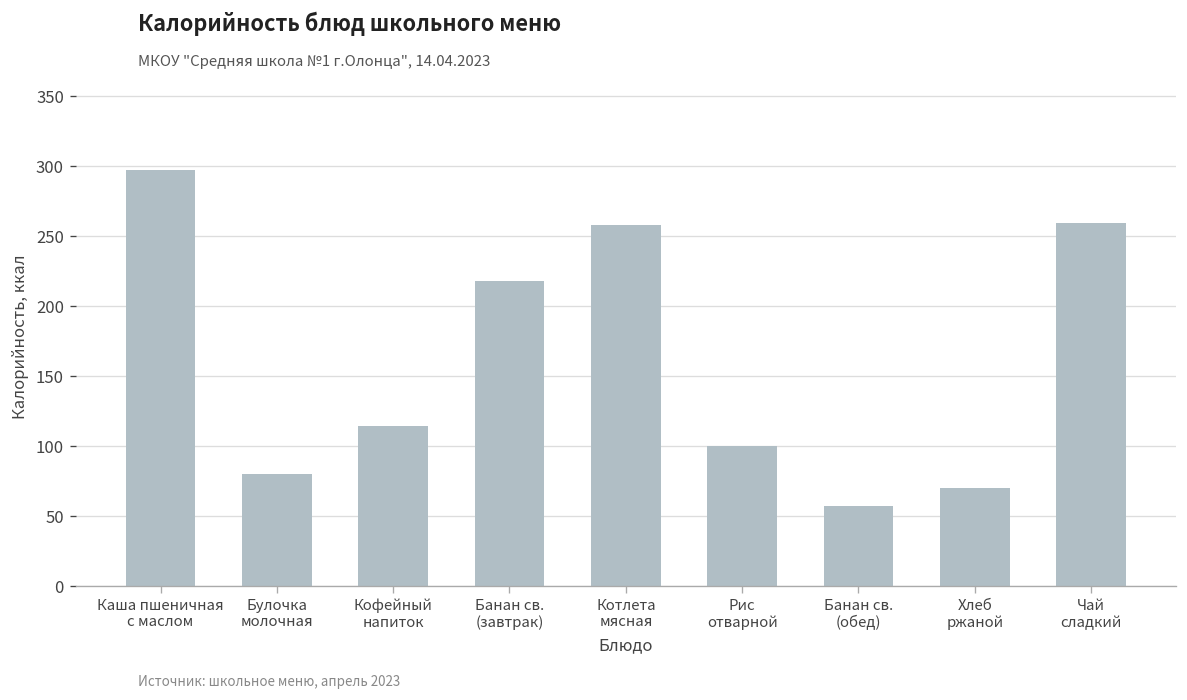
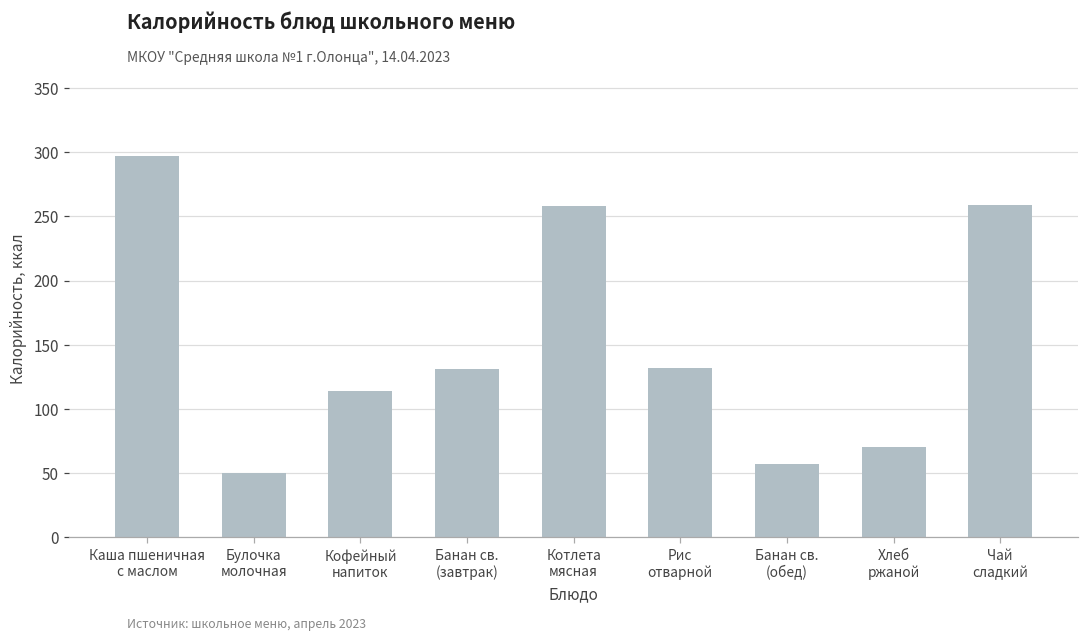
Булочка молочная: 80 -> 50
Банан св. (завтрак): 218 -> 131
Рис отварной: 100 -> 132
